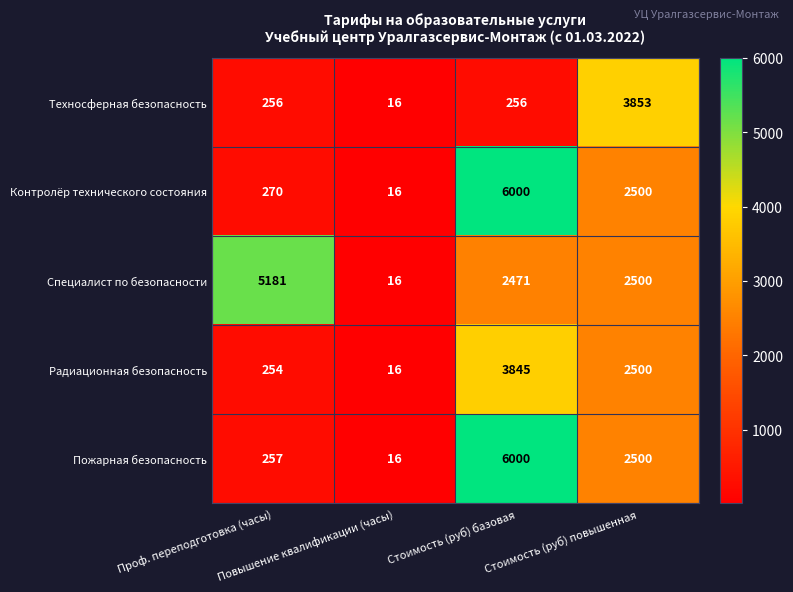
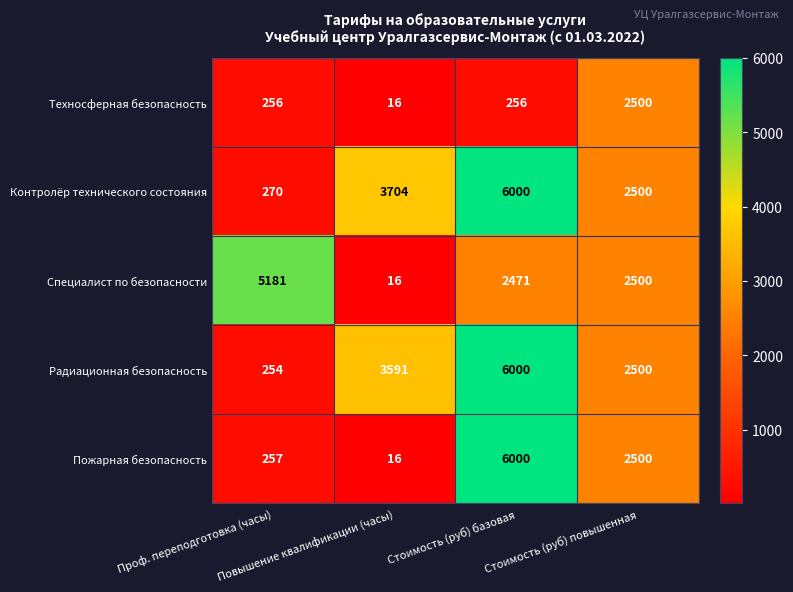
Техносферная безопасность, Стоимость (руб) повышенная: 3853 -> 2500
Контролёр технического состояния, Повышение квалификации (часы): 16 -> 3704
Радиационная безопасность, Повышение квалификации (часы): 16 -> 3591
Радиационная безопасность, Стоимость (руб) базовая: 3845 -> 6000
